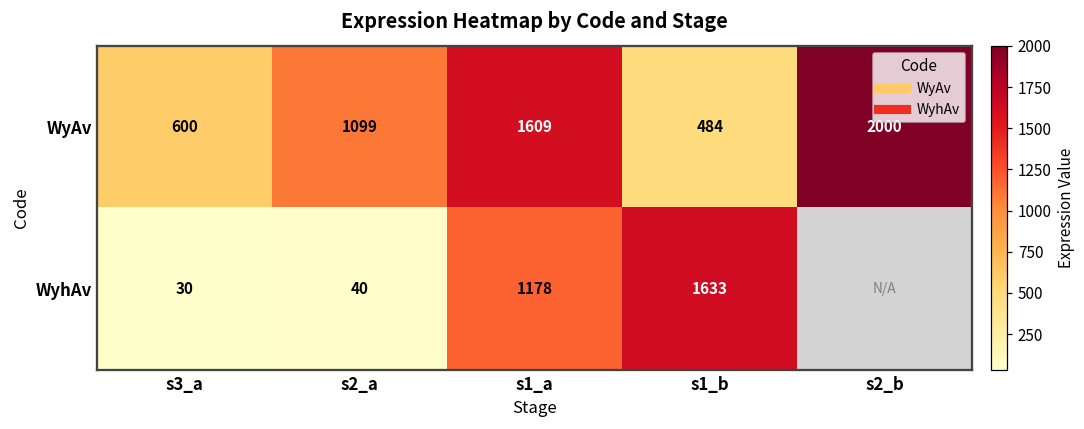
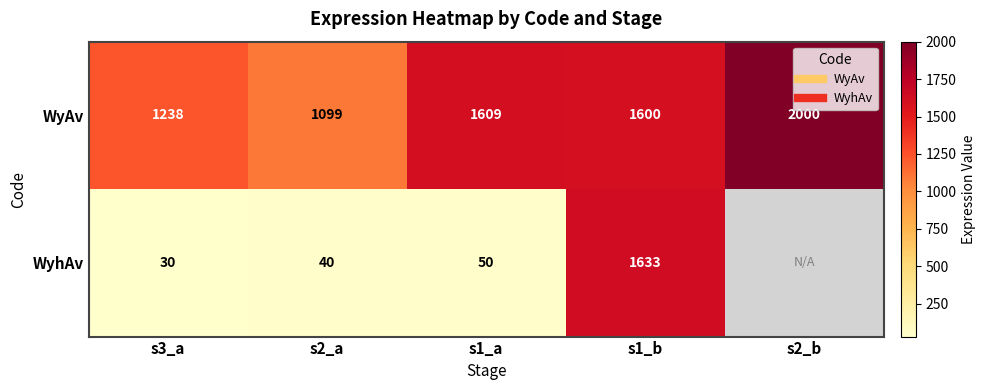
WyAv, s3_a: 600 -> 1238
WyAv, s1_b: 484 -> 1600
WyhAv, s1_a: 1178 -> 50
